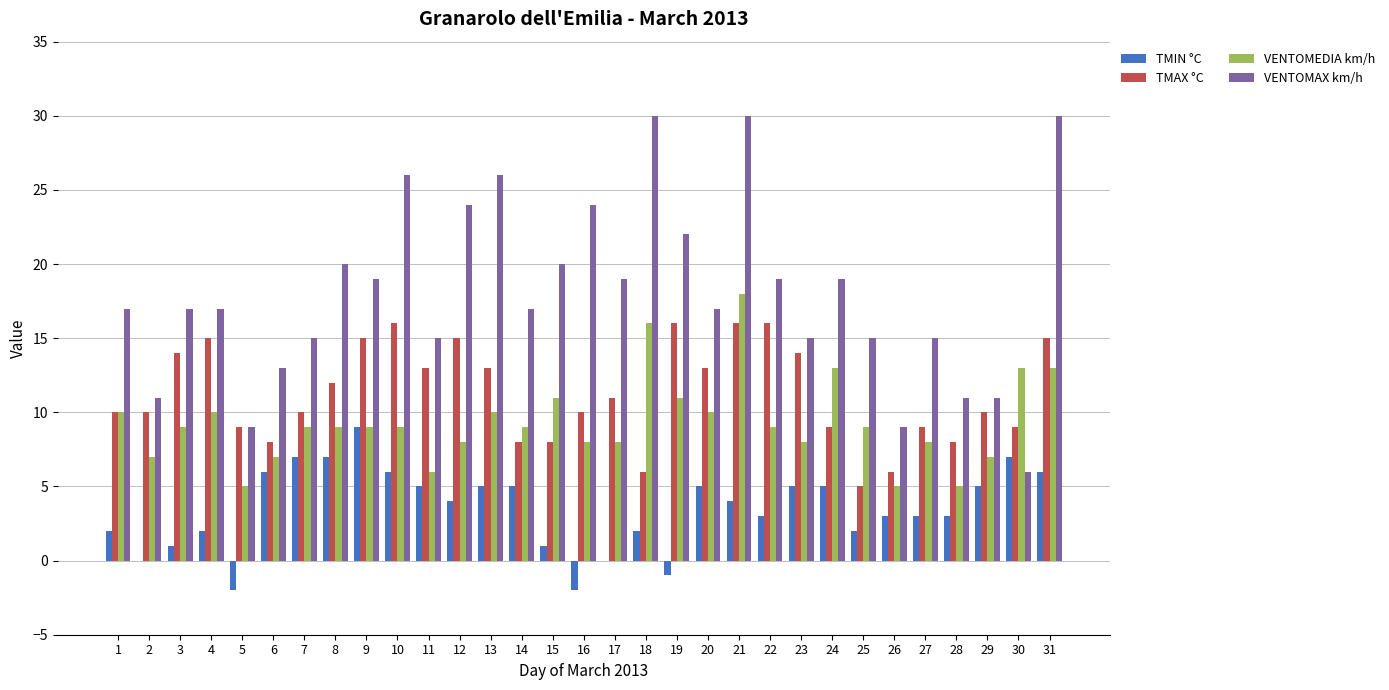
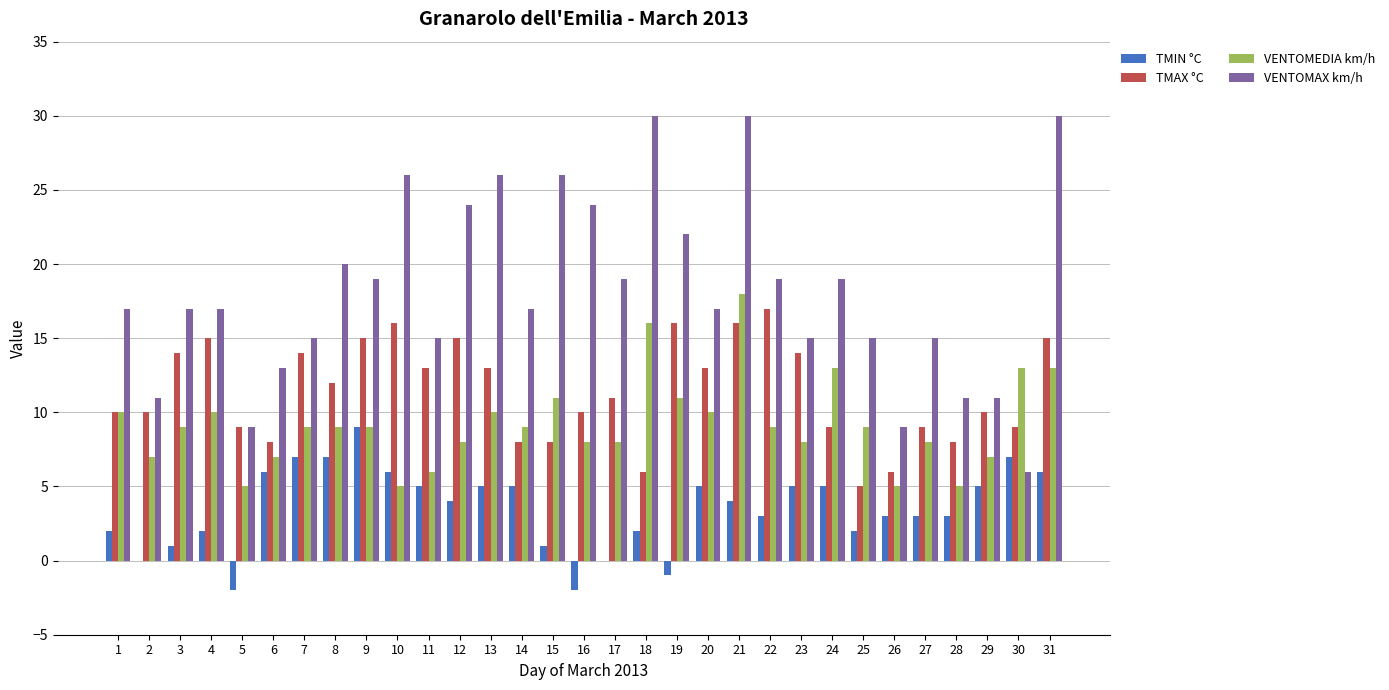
TMAX °C, 7: 10 -> 14
VENTOMEDIA km/h, 10: 9 -> 5
VENTOMAX km/h, 15: 20 -> 26
TMAX °C, 22: 16 -> 17
